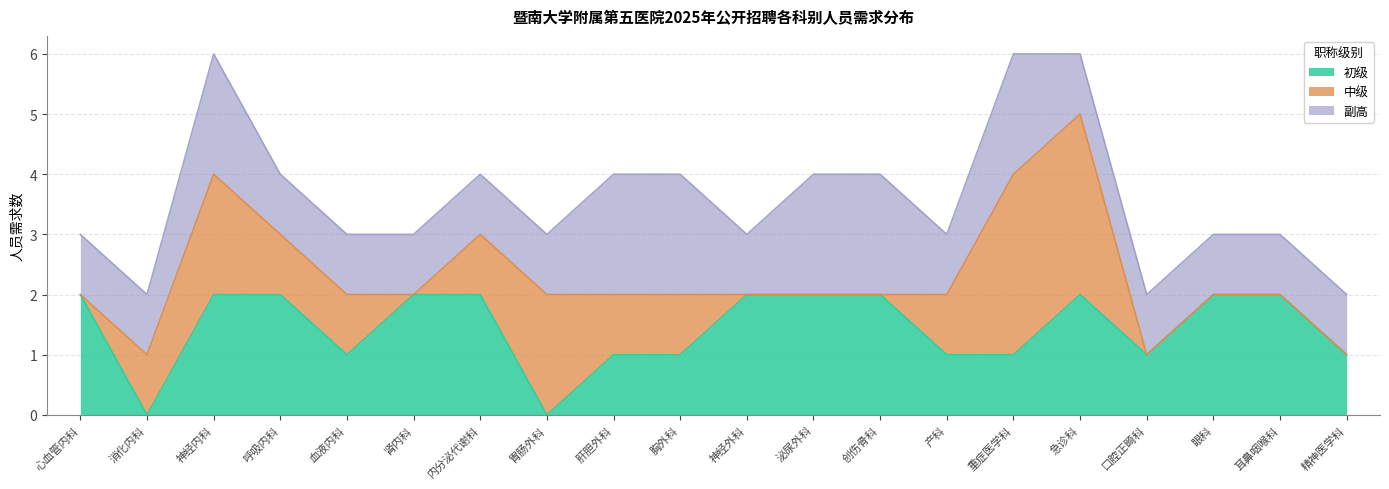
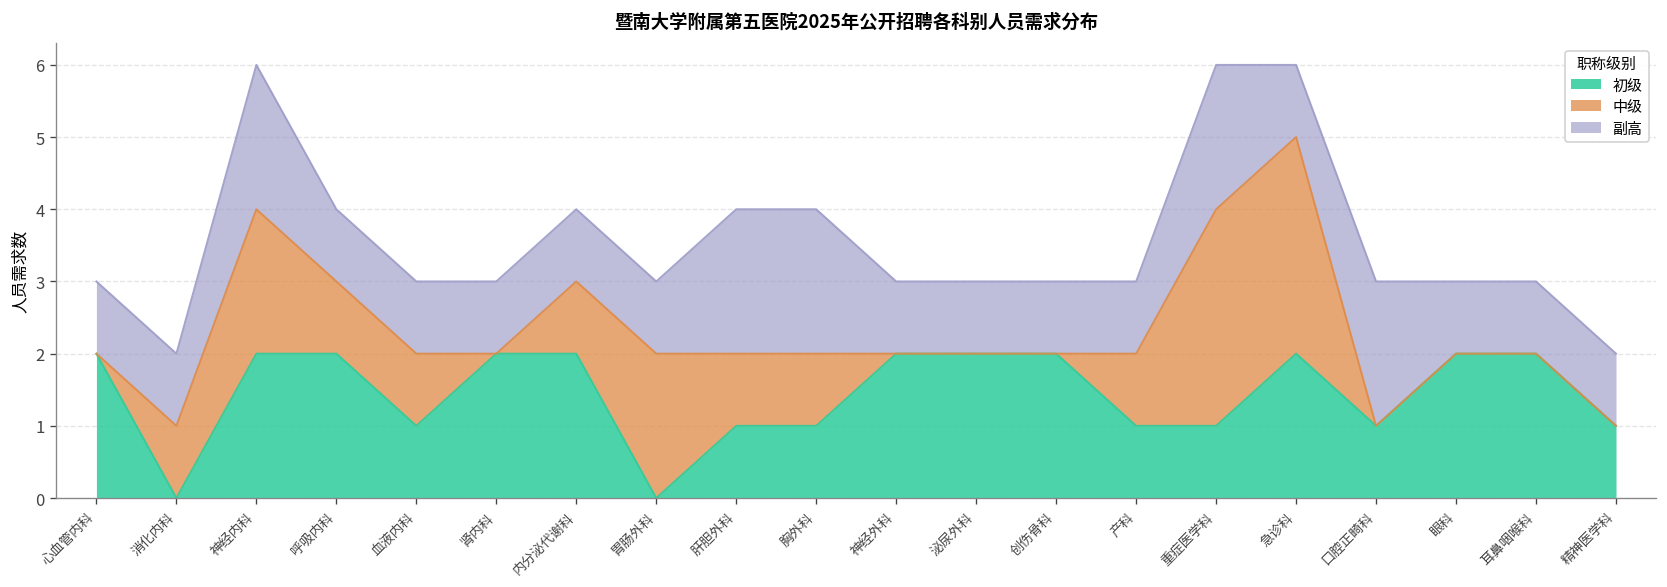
副高, 泌尿外科: 2 -> 1
副高, 创伤骨科: 2 -> 1
副高, 口腔正畸科: 1 -> 2
